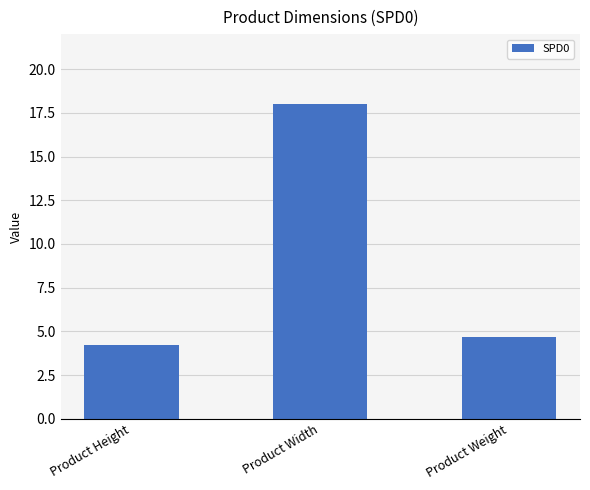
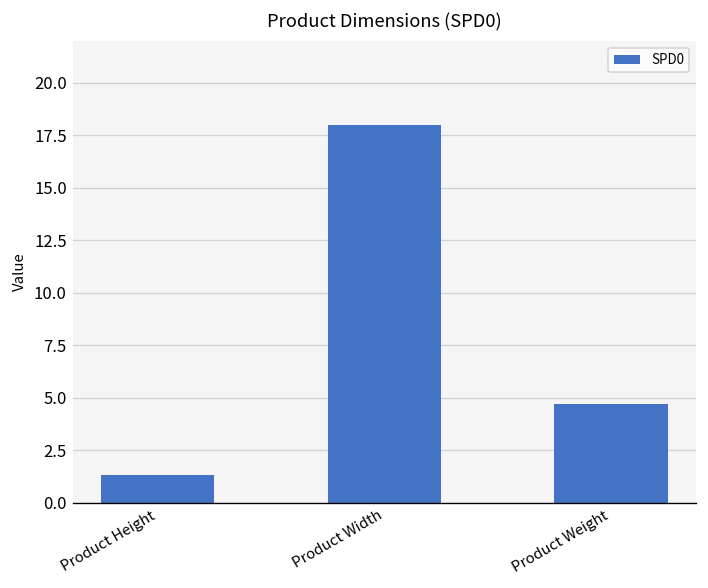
Product Height: 4.3 -> 1.3
